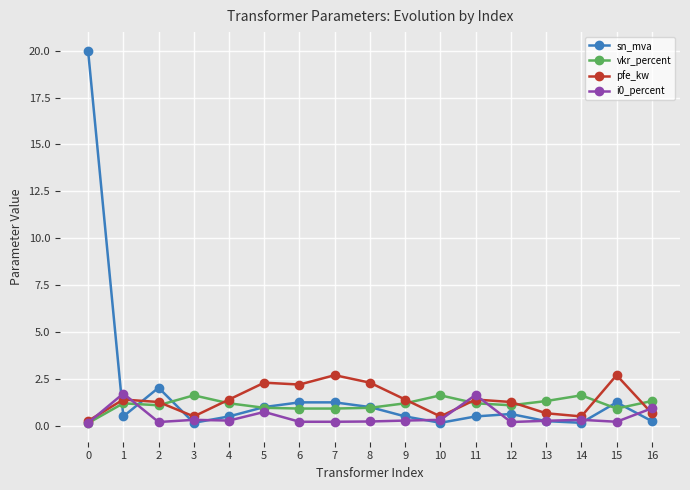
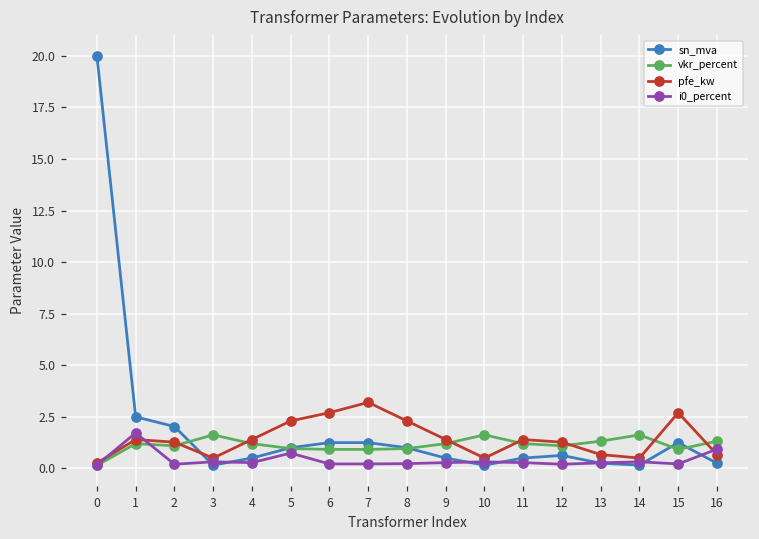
sn_mva, 1: 0.5 -> 2.5
pfe_kw, 6: 2.2 -> 2.7
pfe_kw, 7: 2.7 -> 3.2
i0_percent, 11: 1.7 -> 0.3
